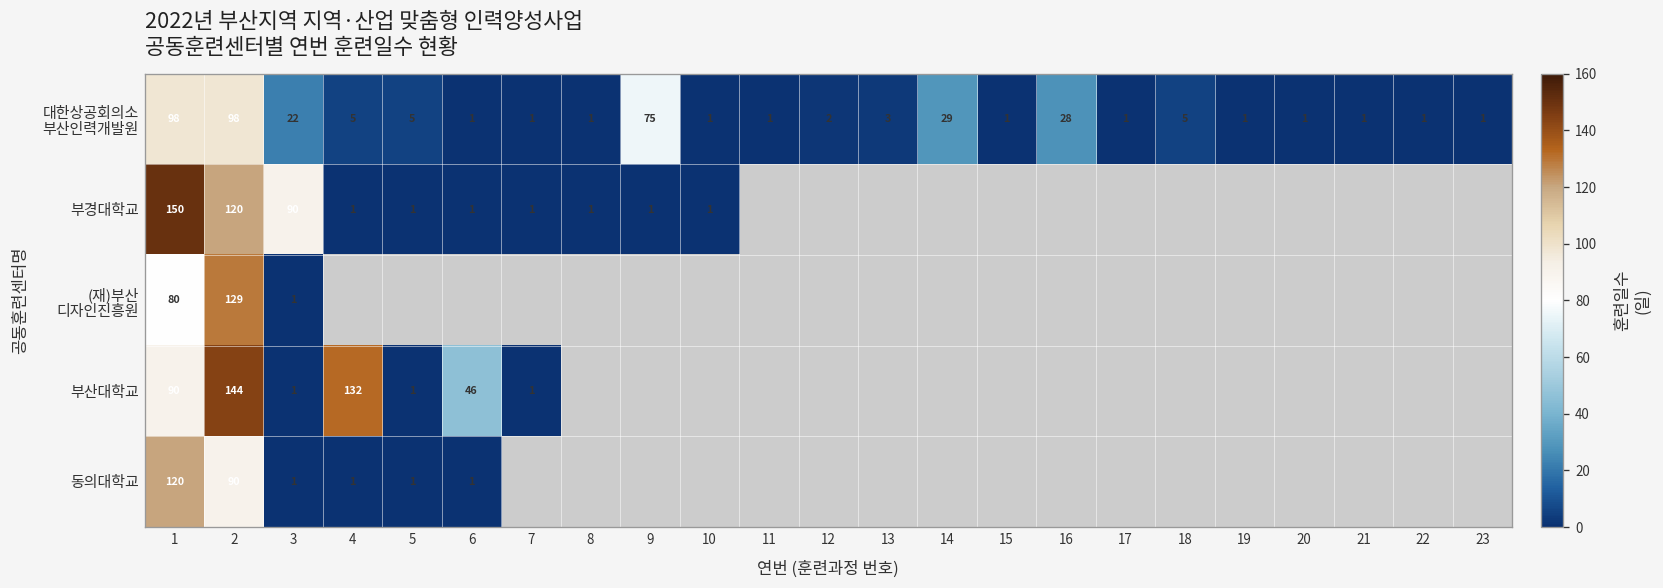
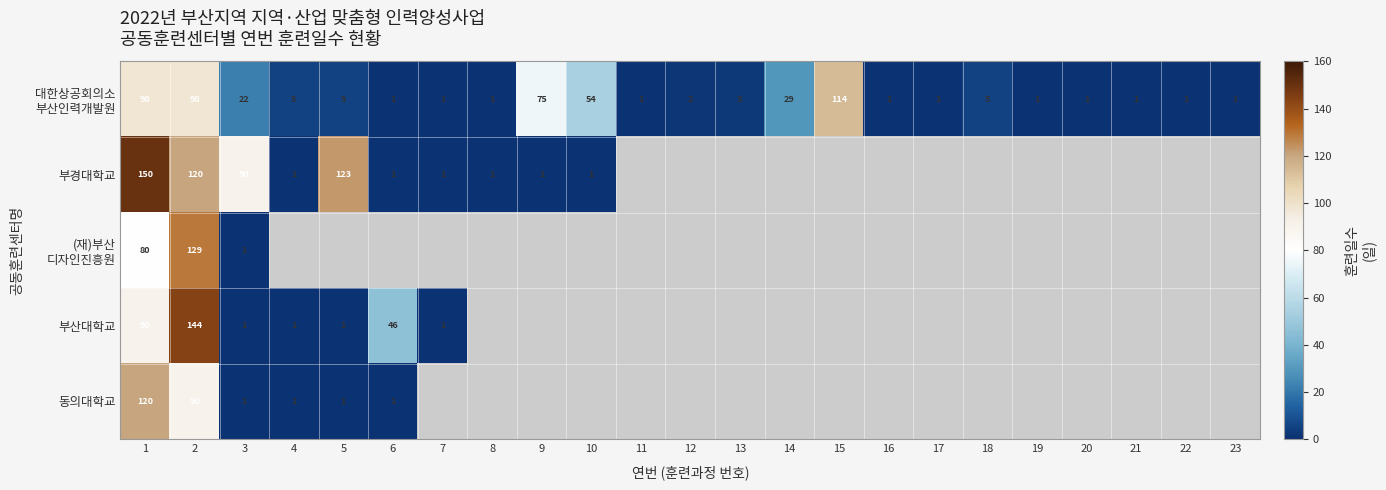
대한상공회의소 부산인력개발원, 10: 1 -> 54
대한상공회의소 부산인력개발원, 15: 1 -> 114
대한상공회의소 부산인력개발원, 16: 28 -> 1
부경대학교, 5: 1 -> 123
부산대학교, 4: 132 -> 1
